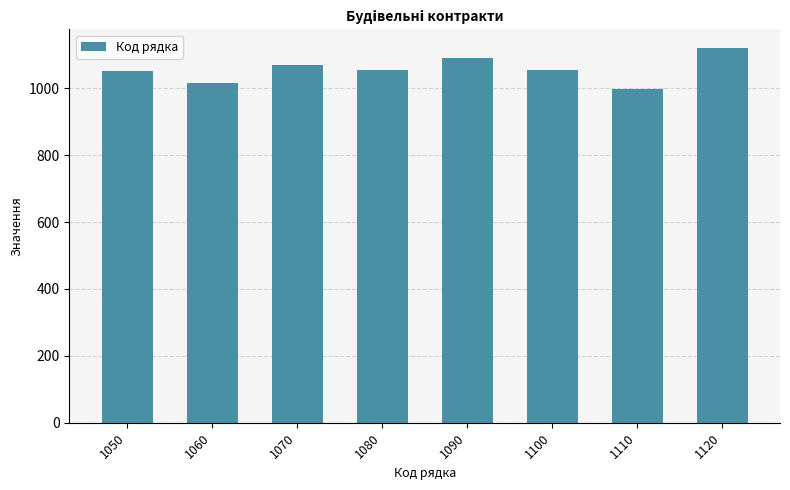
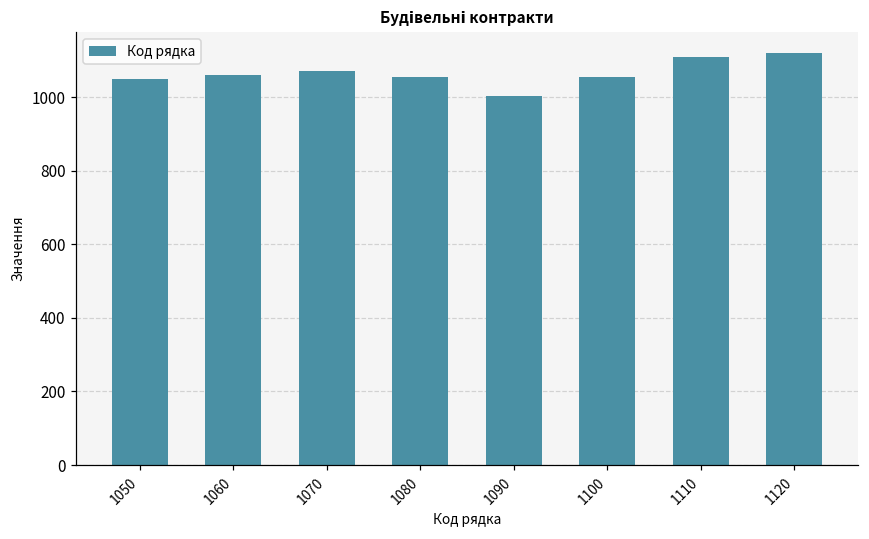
1060: 1020 -> 1060
1090: 1090 -> 1000
1110: 1000 -> 1110
